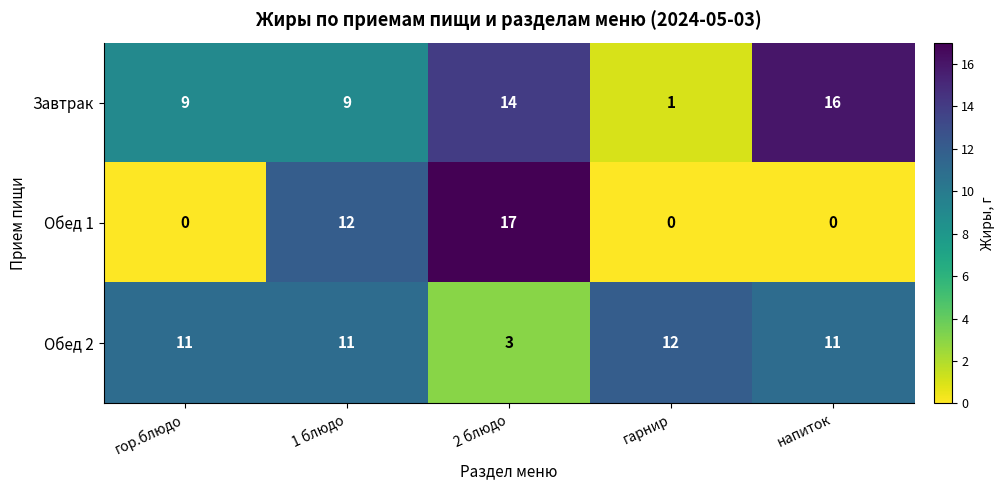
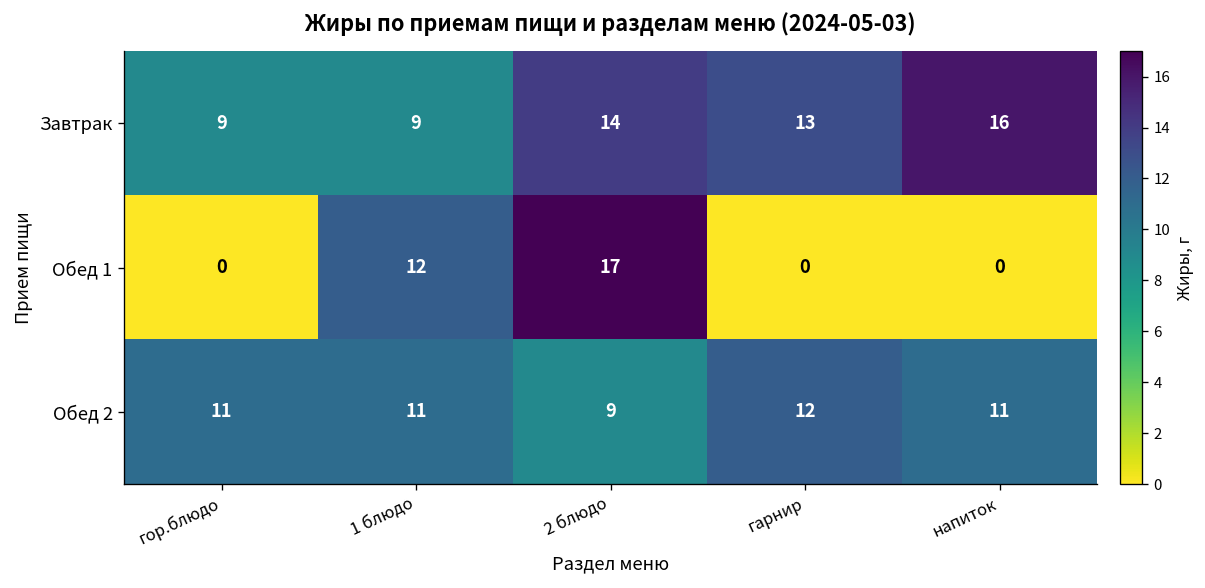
Завтрак, гарнир: 1 -> 13
Обед 2, 2 блюдо: 3 -> 9
